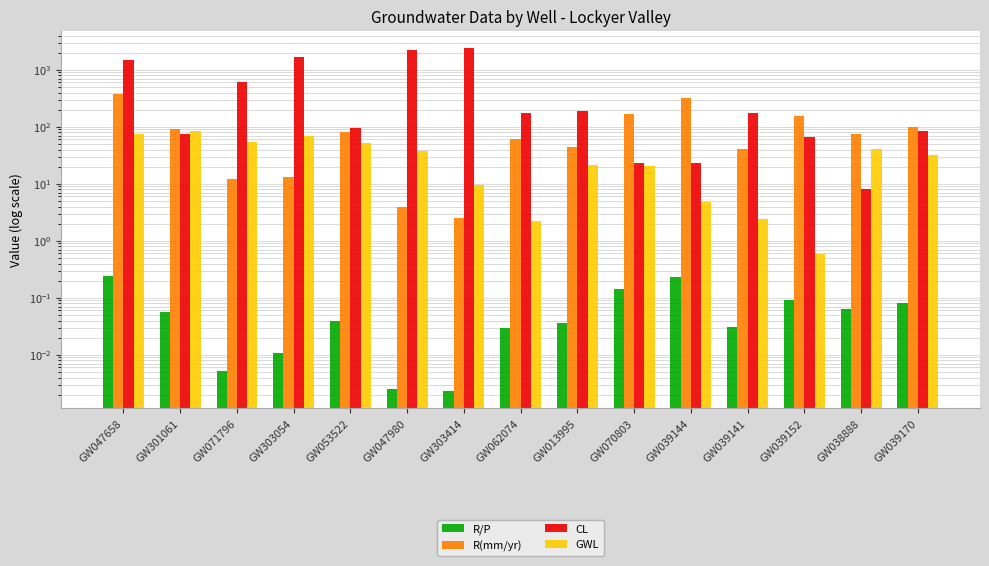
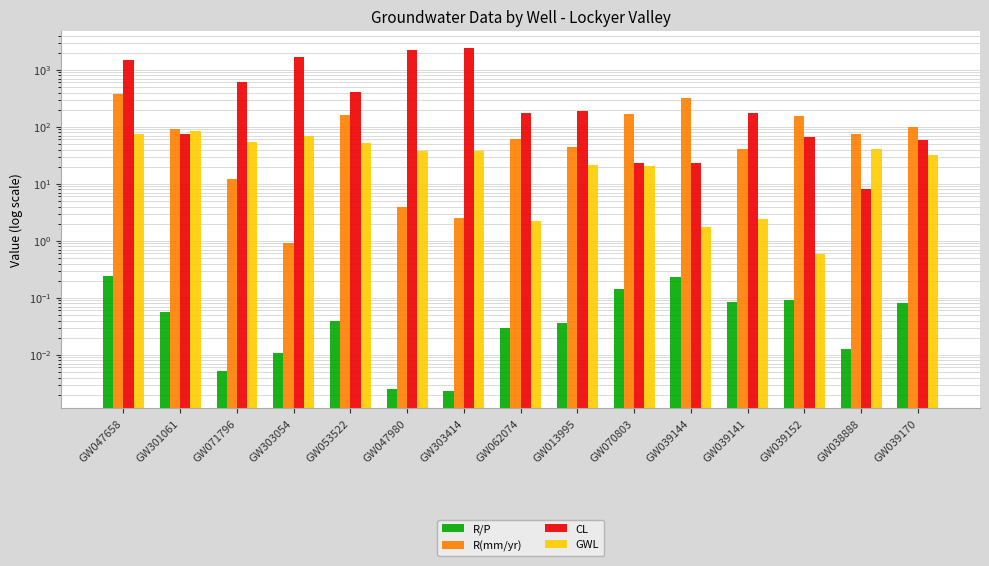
R(mm/yr), GW303054: 13 -> 0.9
R(mm/yr), GW053522: 80 -> 160
CL, GW053522: 100 -> 400
GWL, GW303414: 10 -> 40
GWL, GW039144: 5 -> 1.7
R/P, GW039141: 0.03 -> 0.09
R/P, GW038888: 0.06 -> 0.013
CL, GW039170: 80 -> 60
